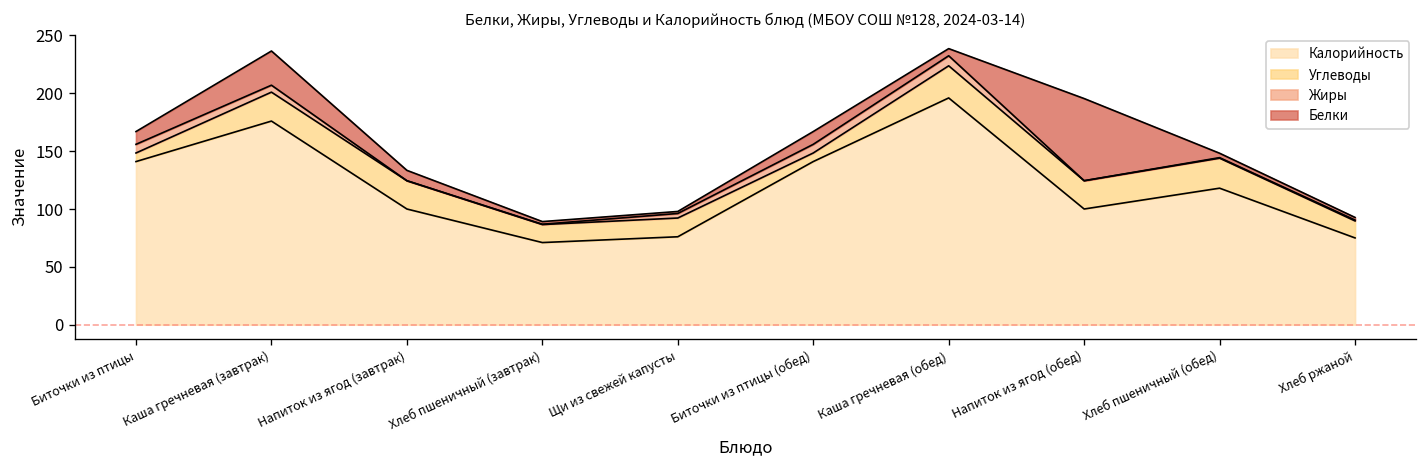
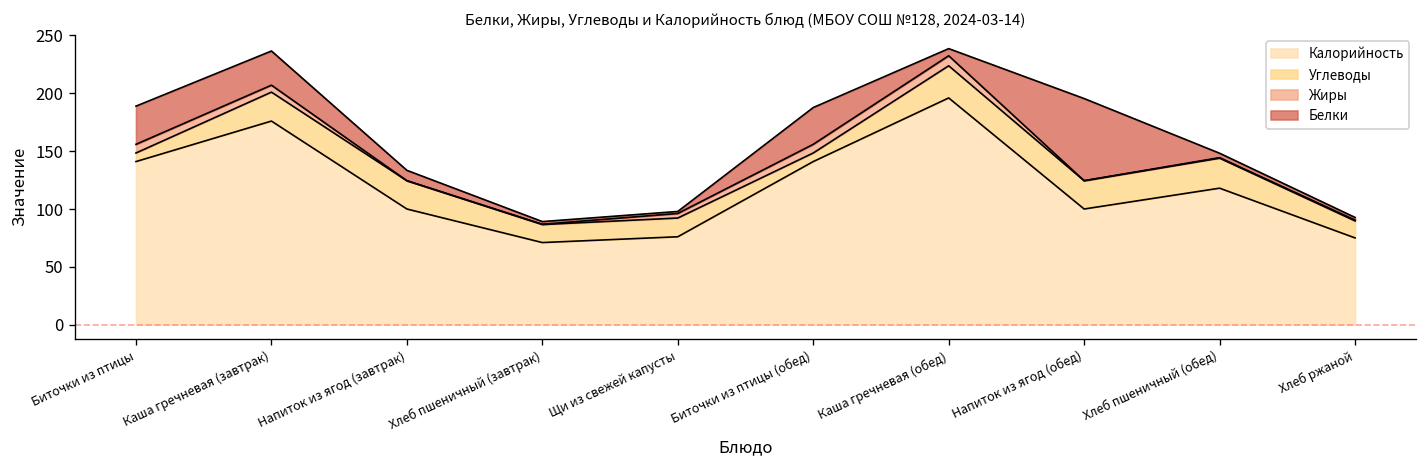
Белки, Биточки из птицы: 10 -> 30
Белки, Биточки из птицы (обед): 10 -> 30
